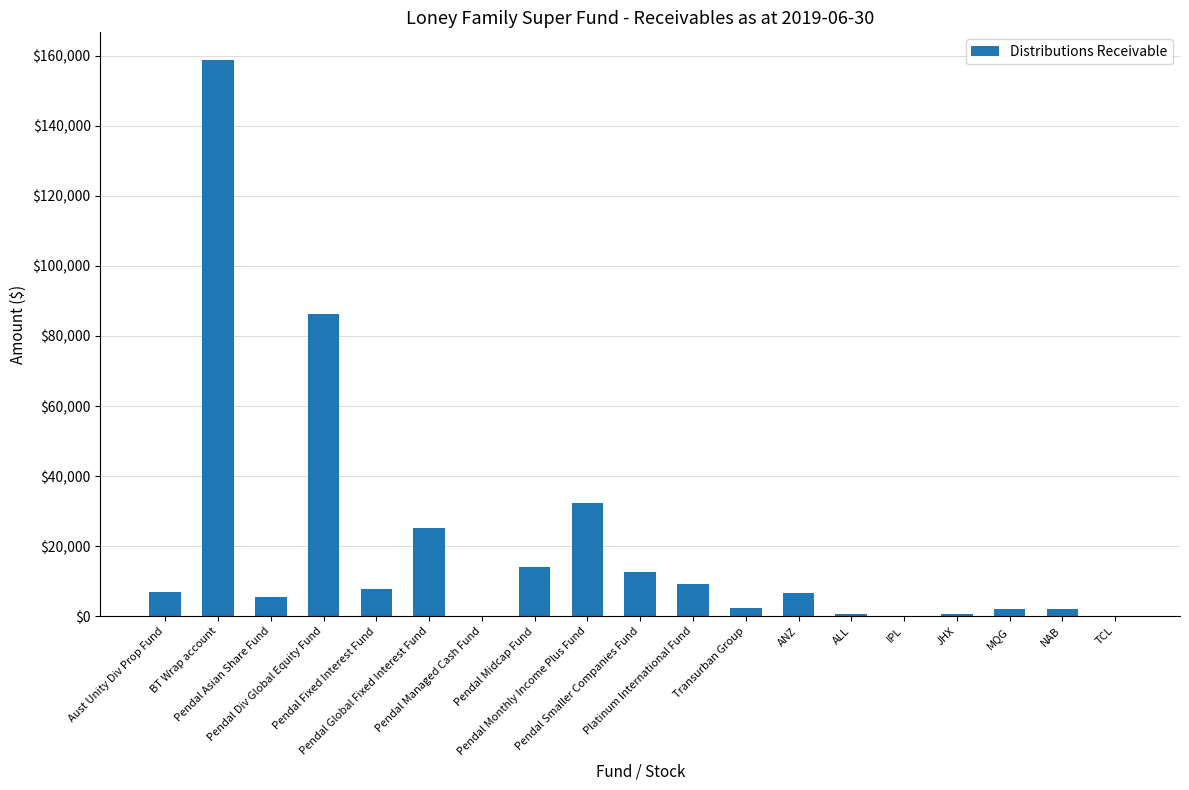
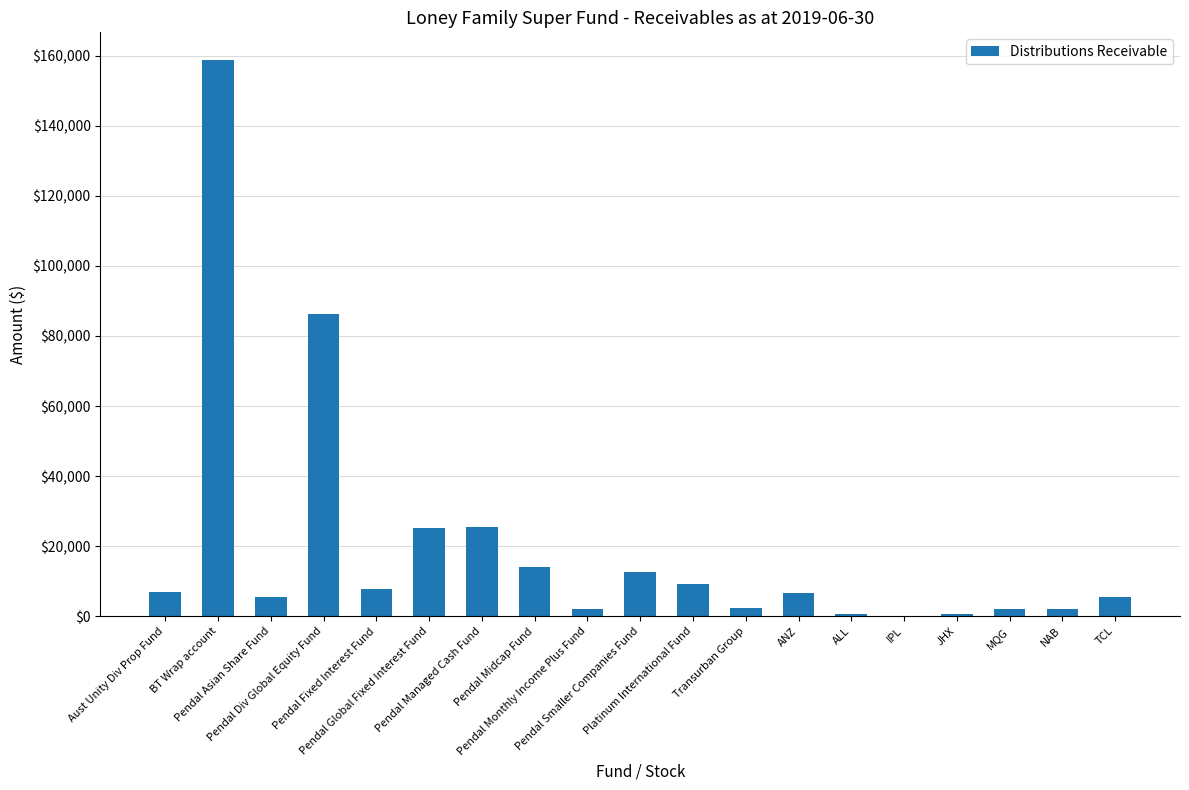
Pendal Managed Cash Fund: $0 -> $26,000
Pendal Monthly Income Plus Fund: $32,000 -> $2,000
TCL: $0 -> $5,000
